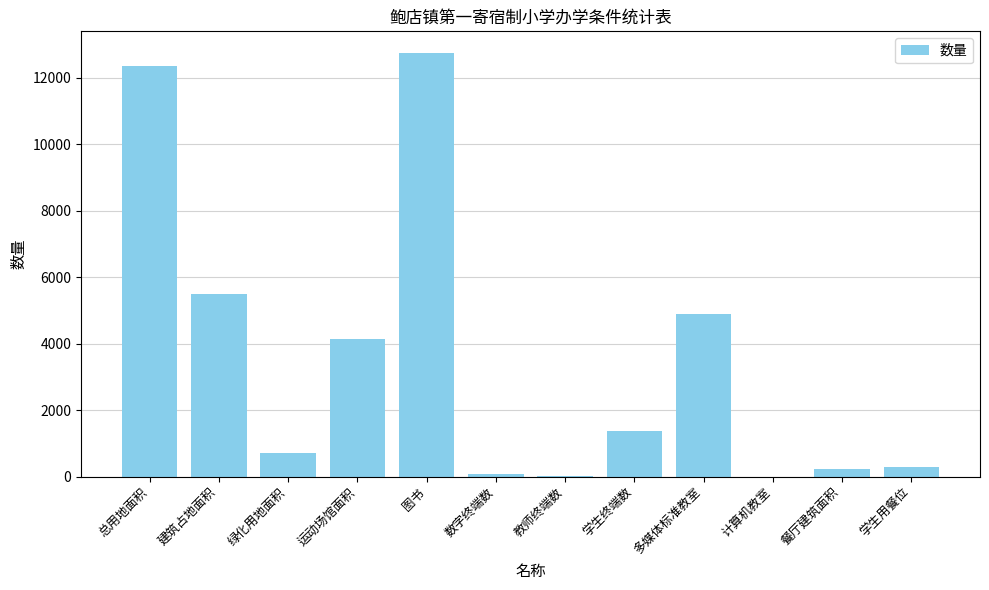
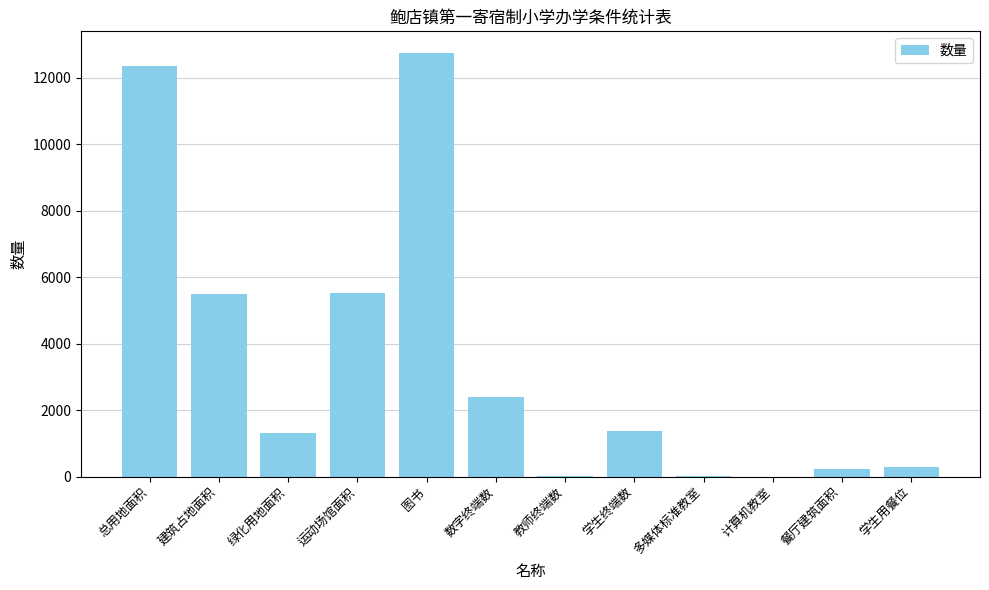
绿化用地面积: 700 -> 1300
运动场馆面积: 4100 -> 5500
数字终端数: 100 -> 2400
多媒体标准教室: 4900 -> 0
